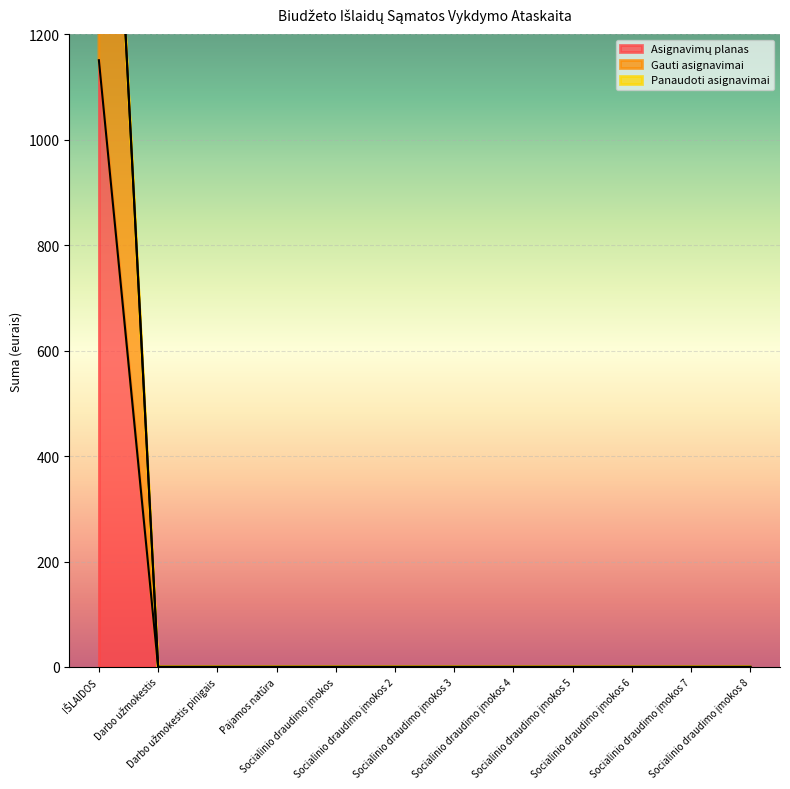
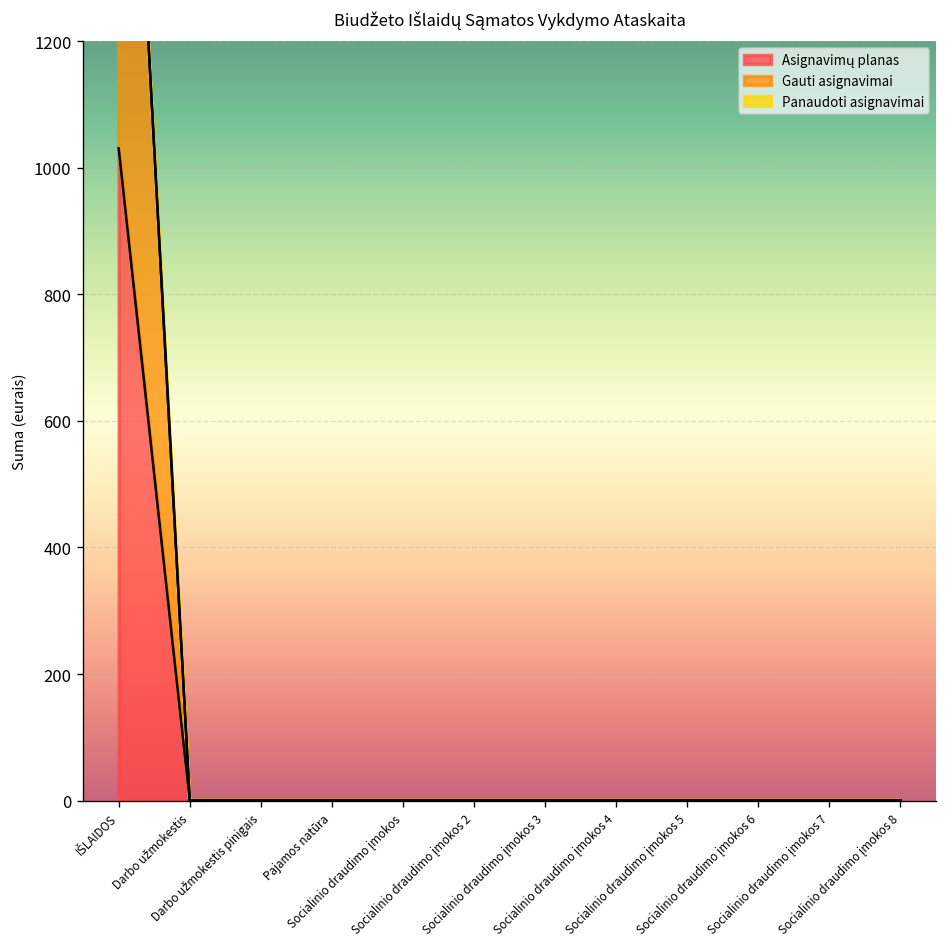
Asignavimų planas, IŠLAIDOS: 1150 -> 1030
